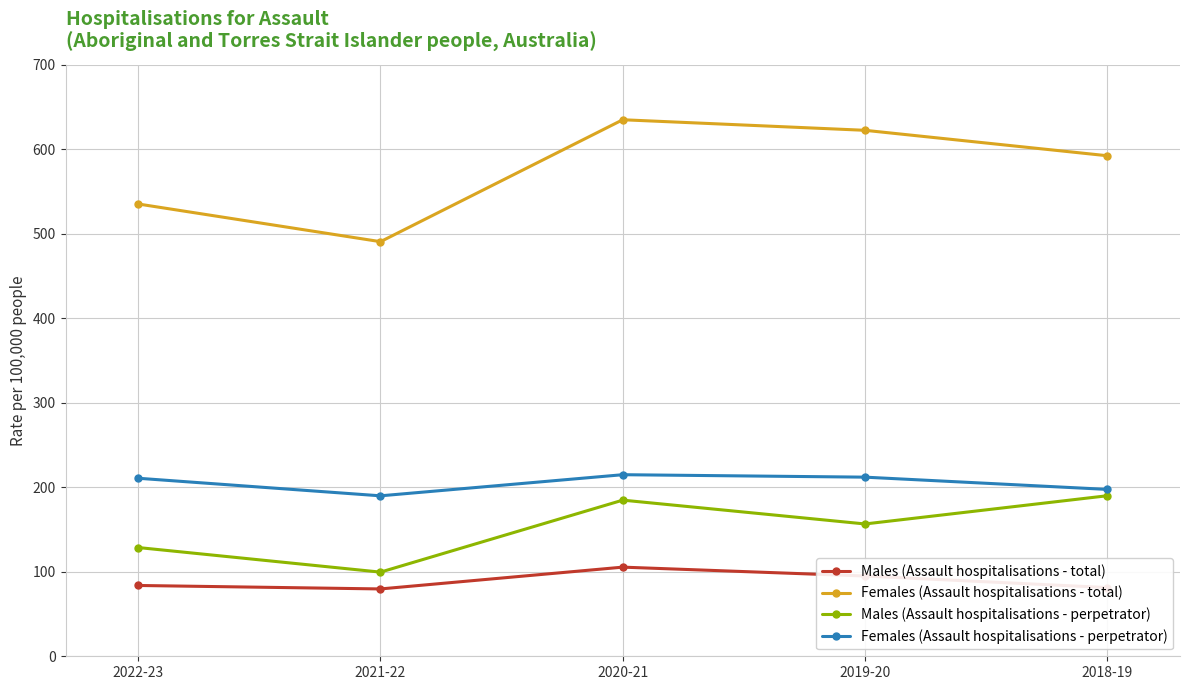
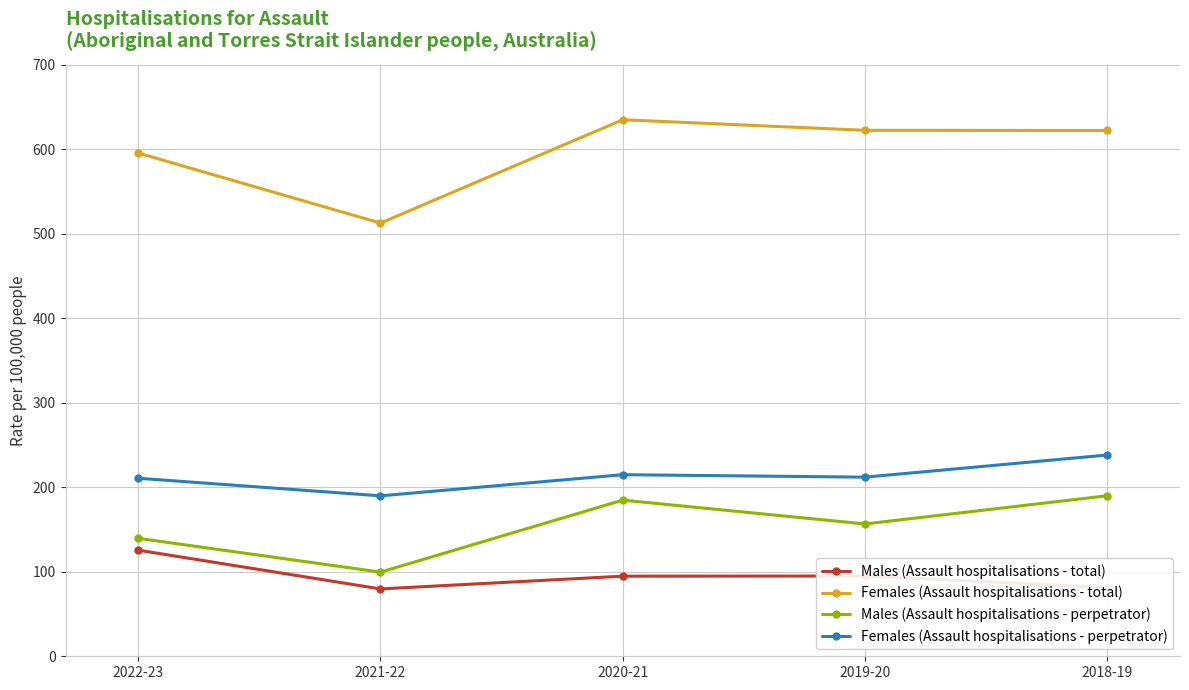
Males (Assault hospitalisations - total), 2022-23: 80 -> 130
Females (Assault hospitalisations - total), 2022-23: 540 -> 600
Males (Assault hospitalisations - perpetrator), 2022-23: 130 -> 140
Females (Assault hospitalisations - total), 2021-22: 490 -> 510
Males (Assault hospitalisations - total), 2020-21: 110 -> 90
Females (Assault hospitalisations - total), 2018-19: 590 -> 620
Females (Assault hospitalisations - perpetrator), 2018-19: 200 -> 240
